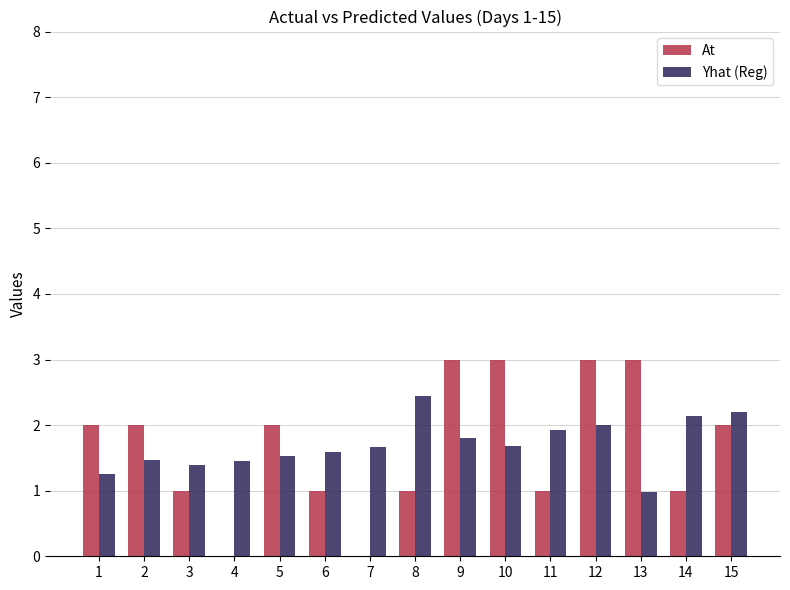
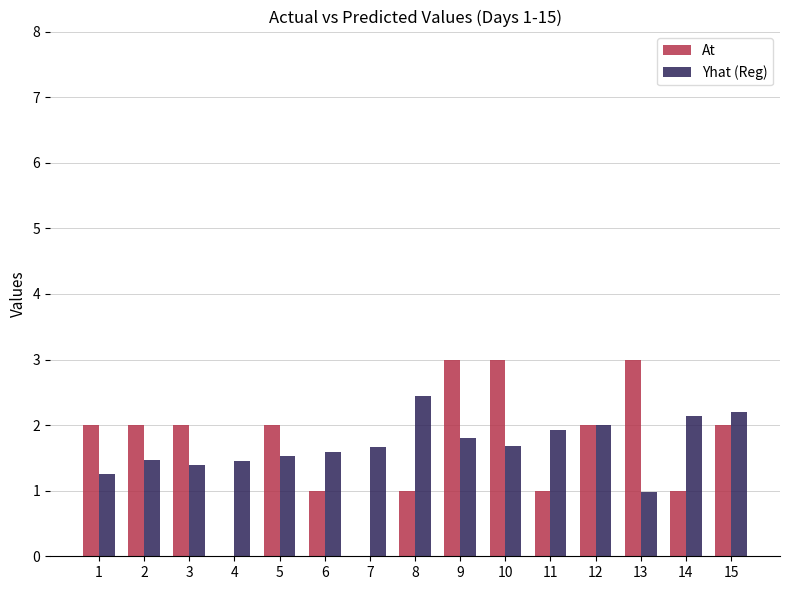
At, 3: 1 -> 2
At, 12: 3 -> 2
